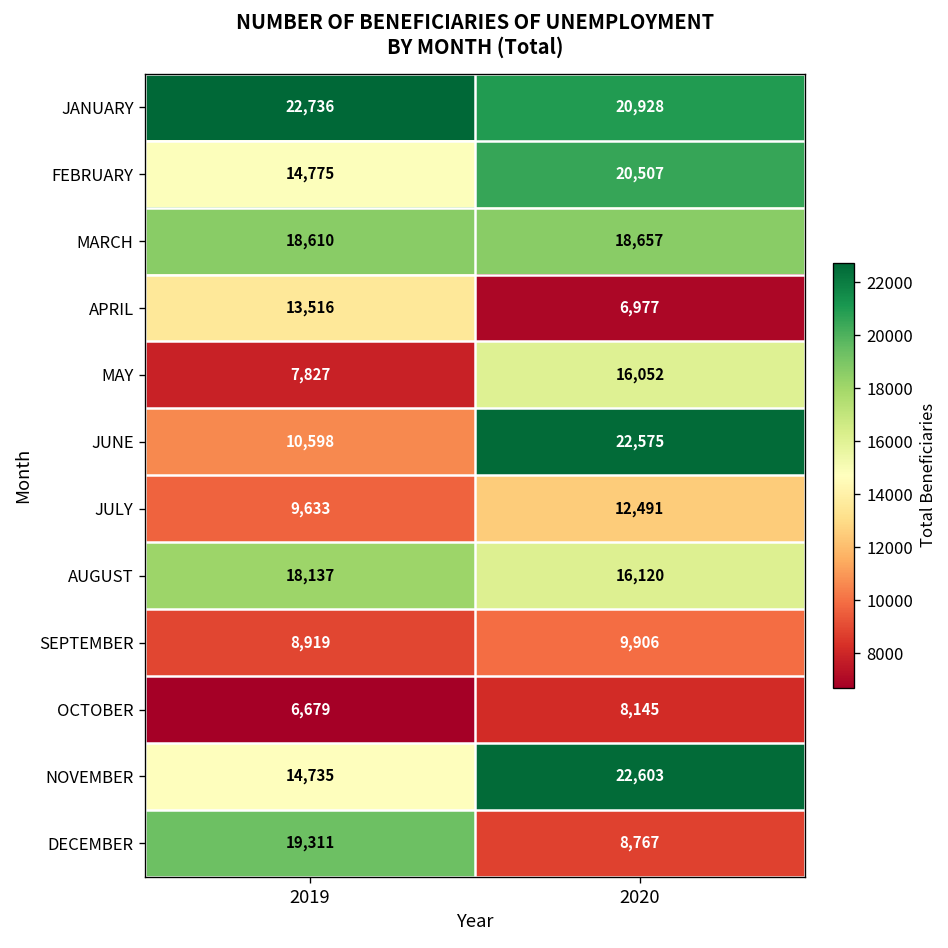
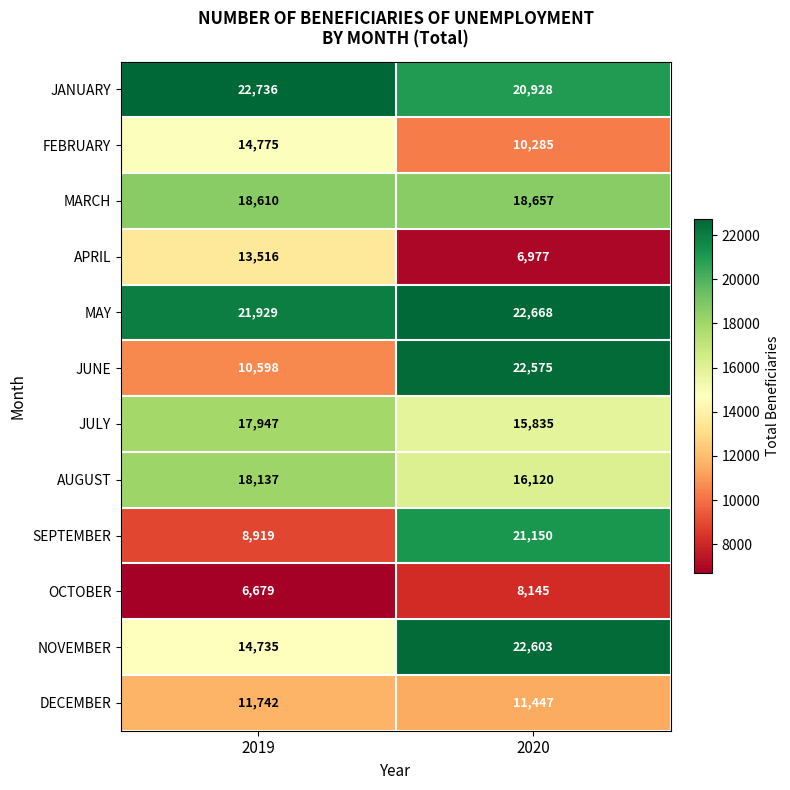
FEBRUARY, 2020: 20,507 -> 10,285
MAY, 2019: 7,827 -> 21,929
MAY, 2020: 16,052 -> 22,668
JULY, 2019: 9,633 -> 17,947
JULY, 2020: 12,491 -> 15,835
SEPTEMBER, 2020: 9,906 -> 21,150
DECEMBER, 2019: 19,311 -> 11,742
DECEMBER, 2020: 8,767 -> 11,447
